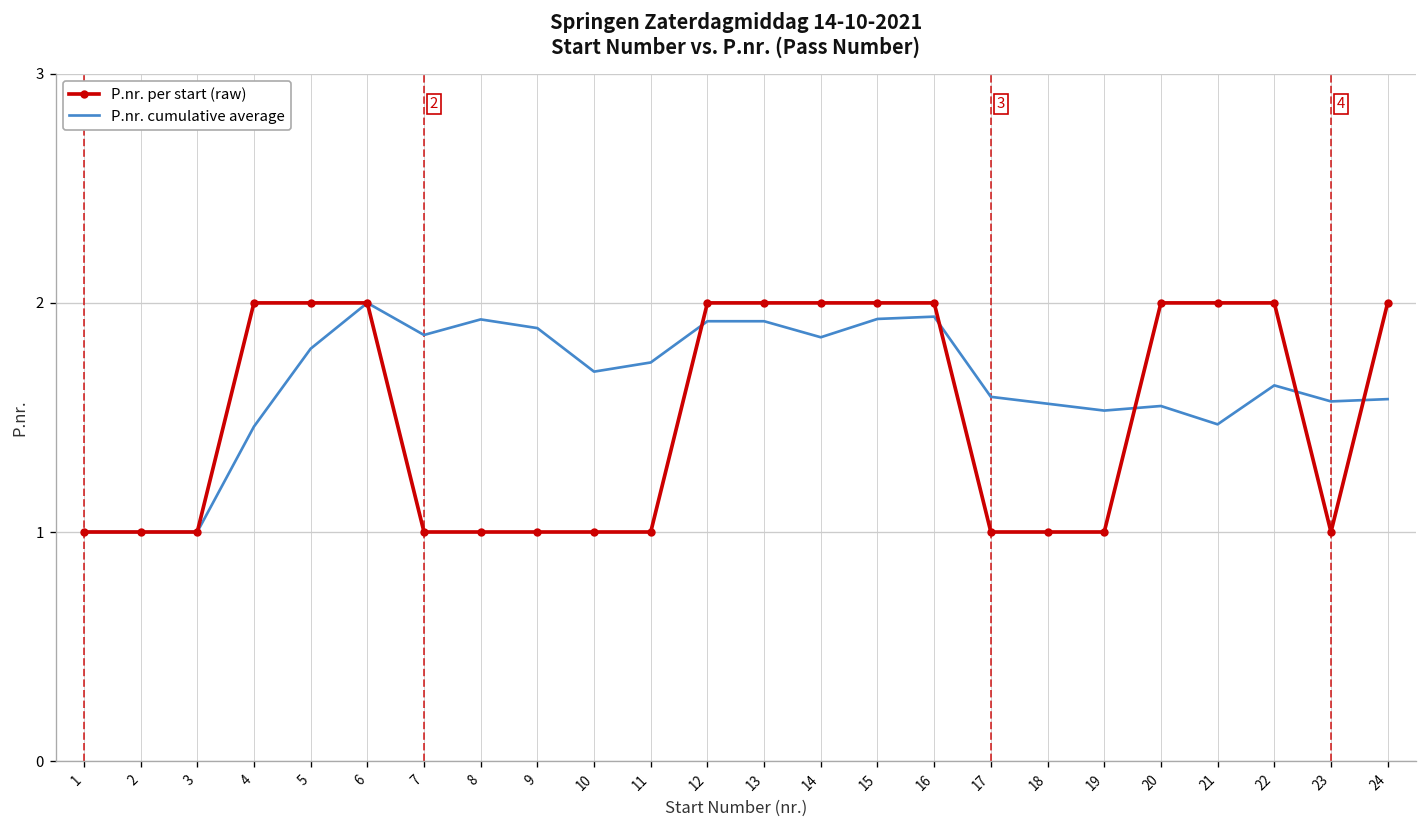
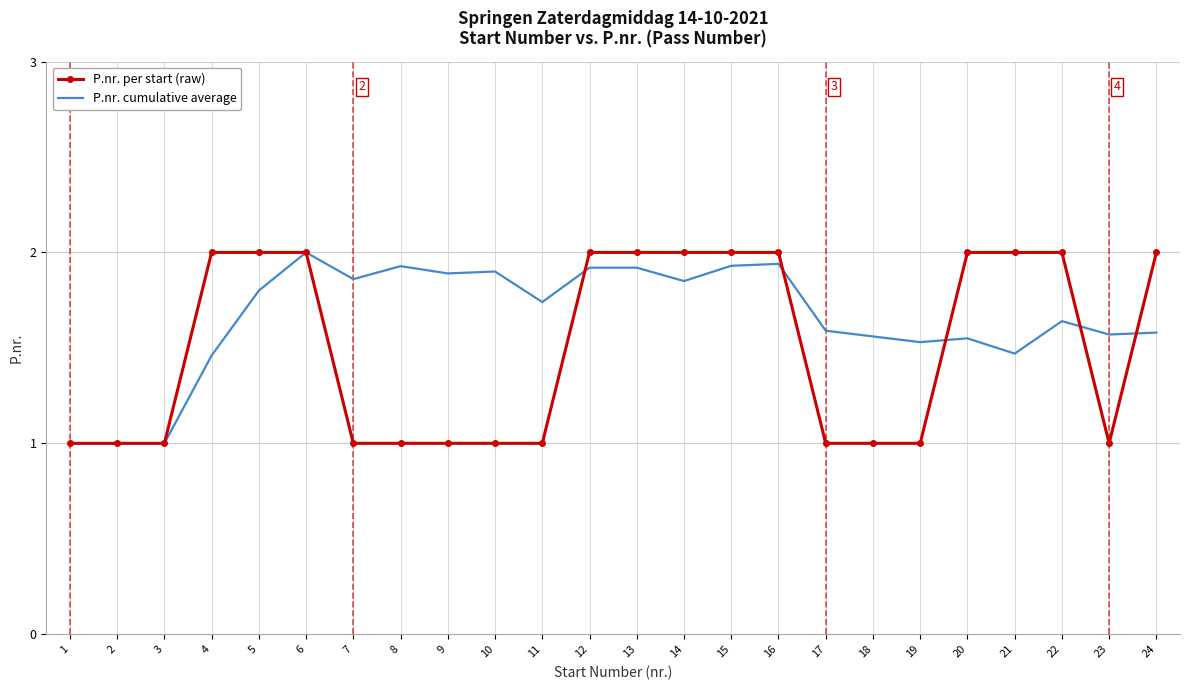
P.nr. cumulative average, 10: 1.7 -> 1.9
